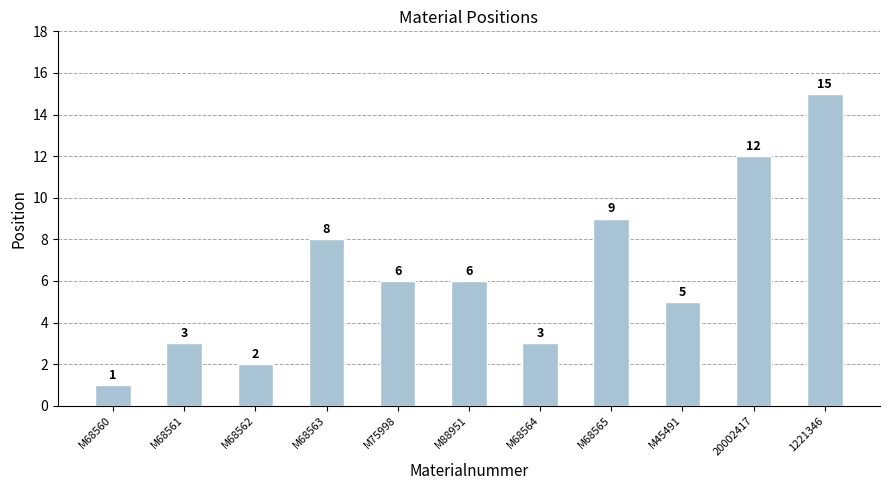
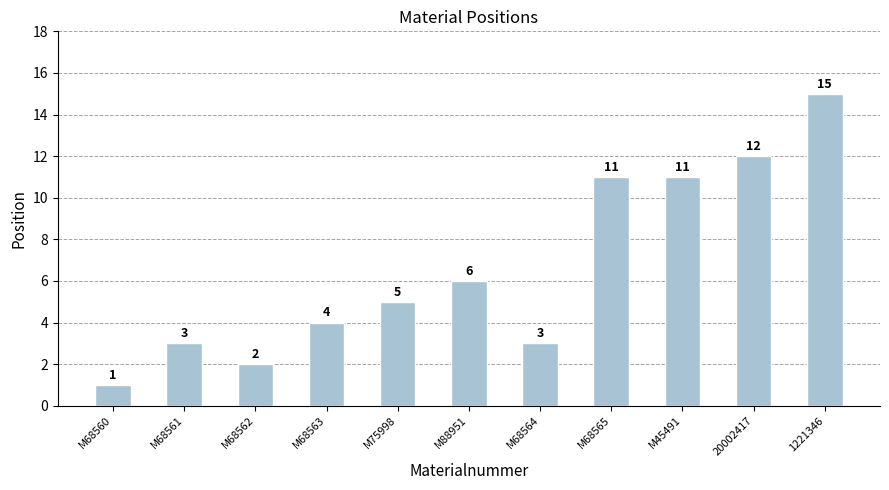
M68563: 8 -> 4
M75998: 6 -> 5
M68565: 9 -> 11
M45491: 5 -> 11
